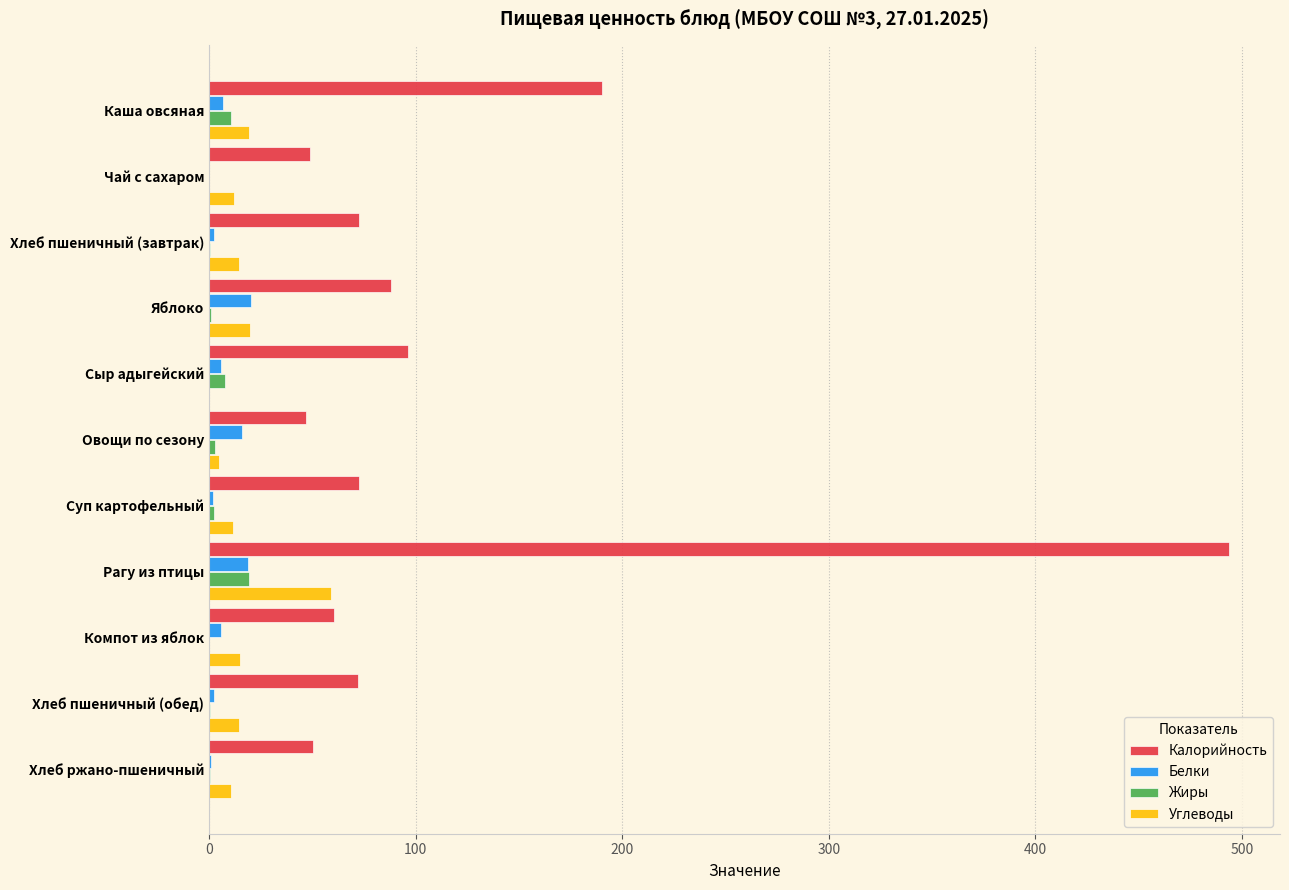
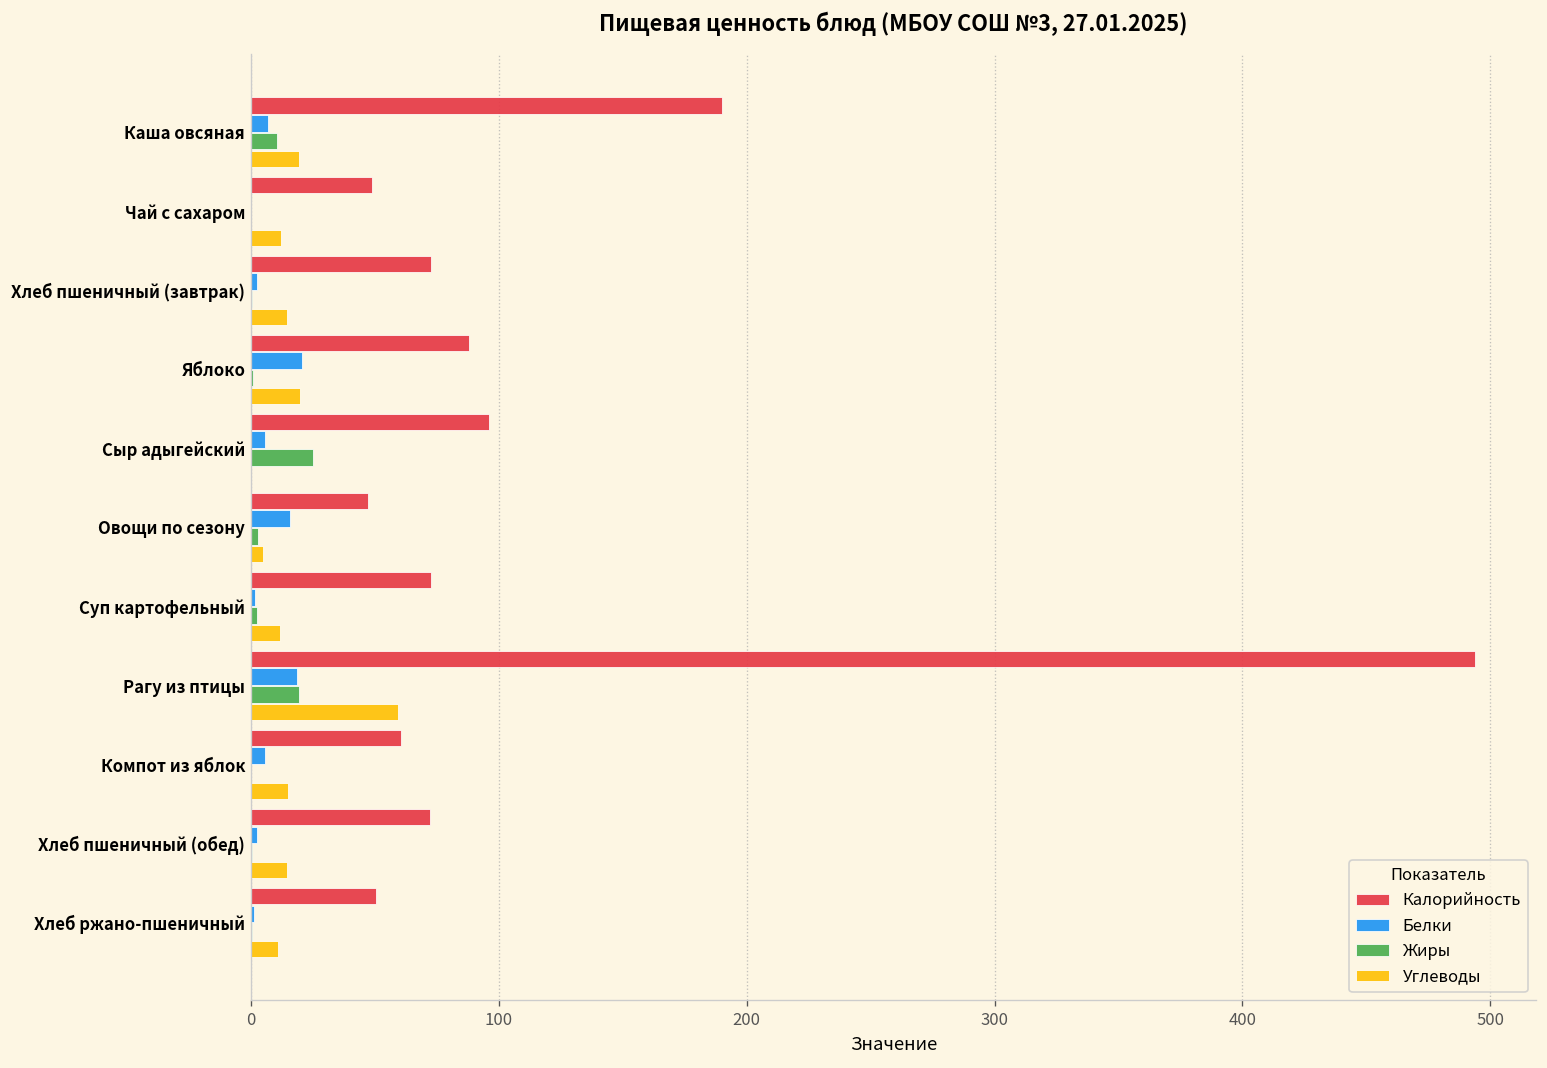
Жиры, Сыр адыгейский: 8 -> 25
